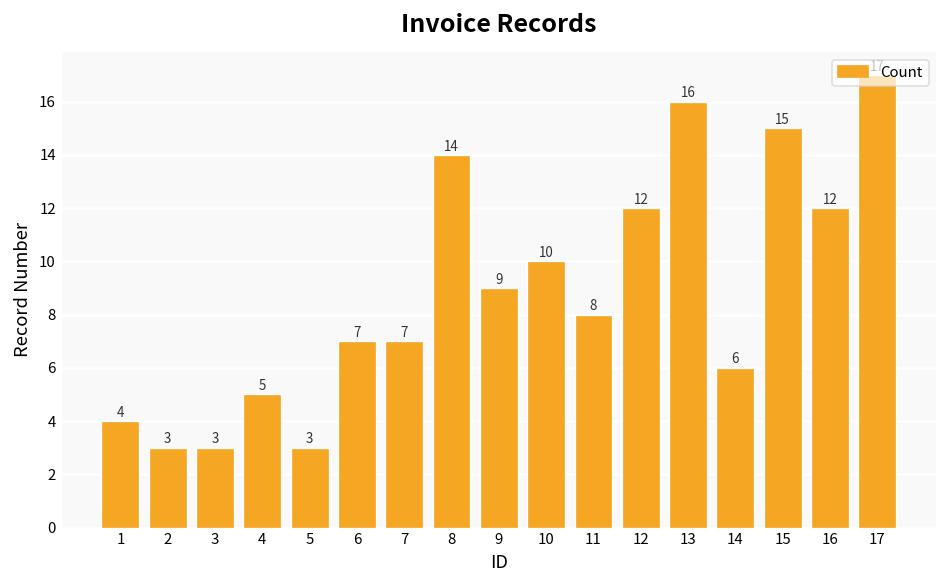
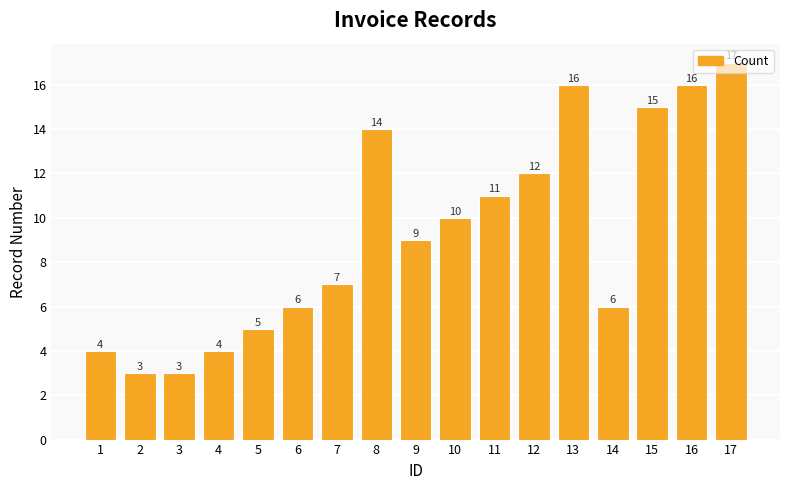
4: 5 -> 4
5: 3 -> 5
6: 7 -> 6
11: 8 -> 11
16: 12 -> 16
